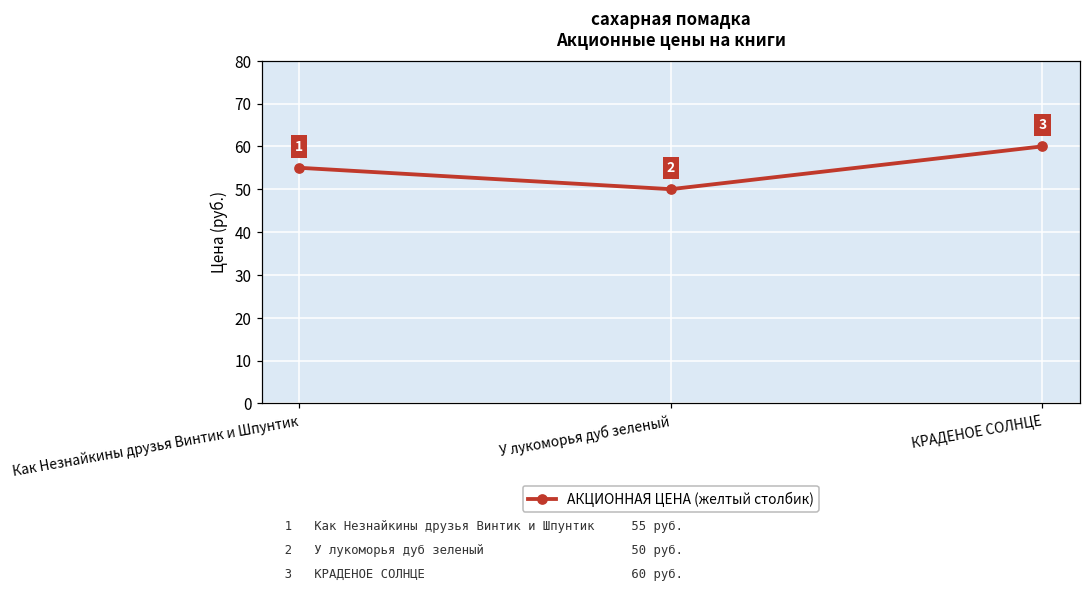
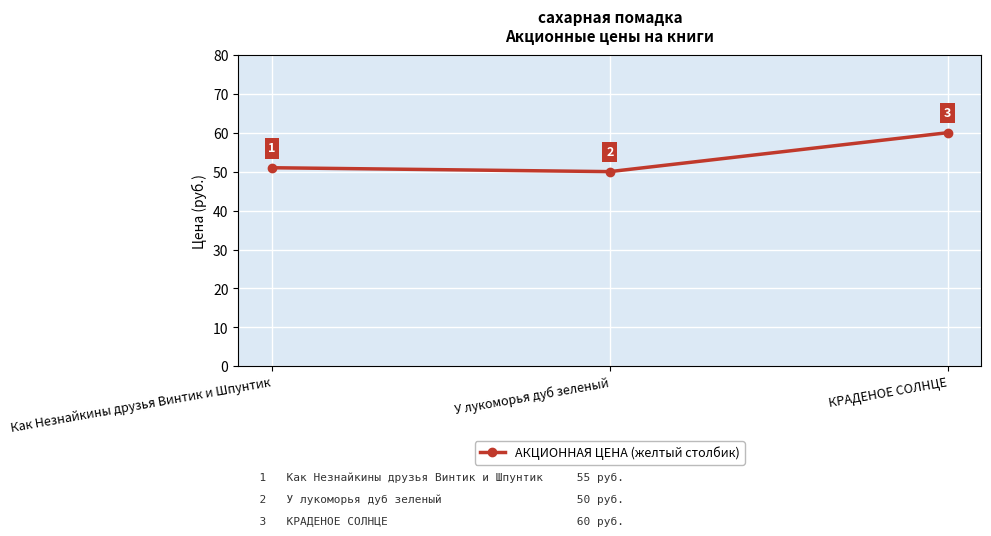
Как Незнайкины друзья Винтик и Шпунтик: 55 -> 51
